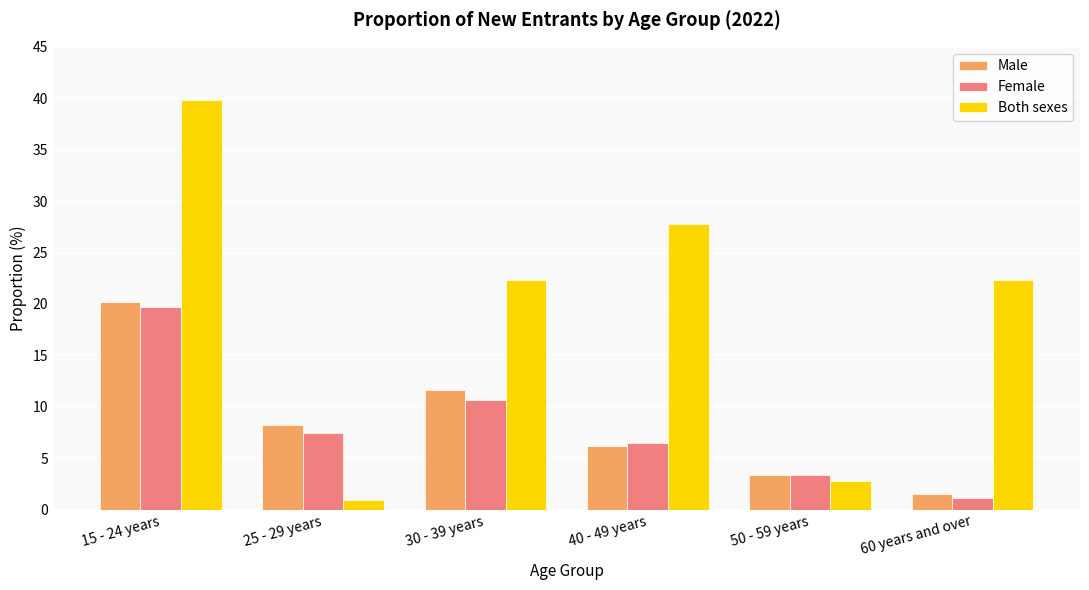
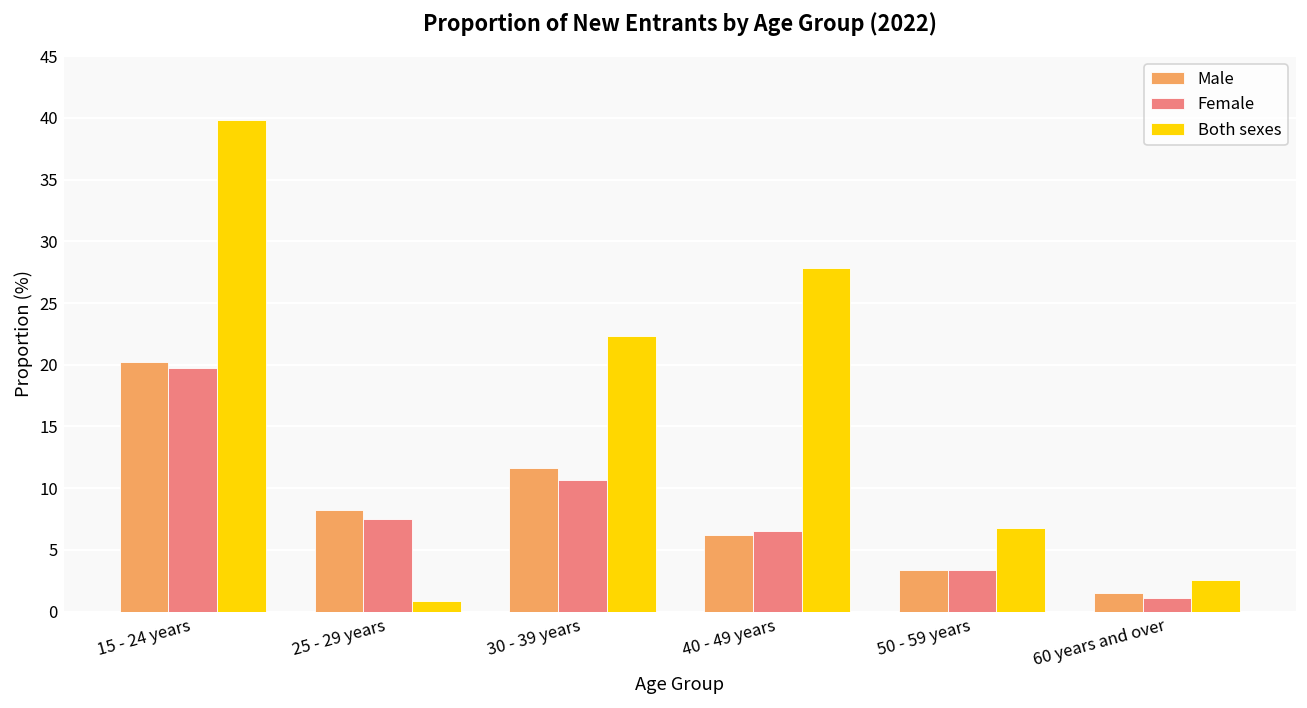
Both sexes, 50 - 59 years: 2.8 -> 6.8
Both sexes, 60 years and over: 22.3 -> 2.6
